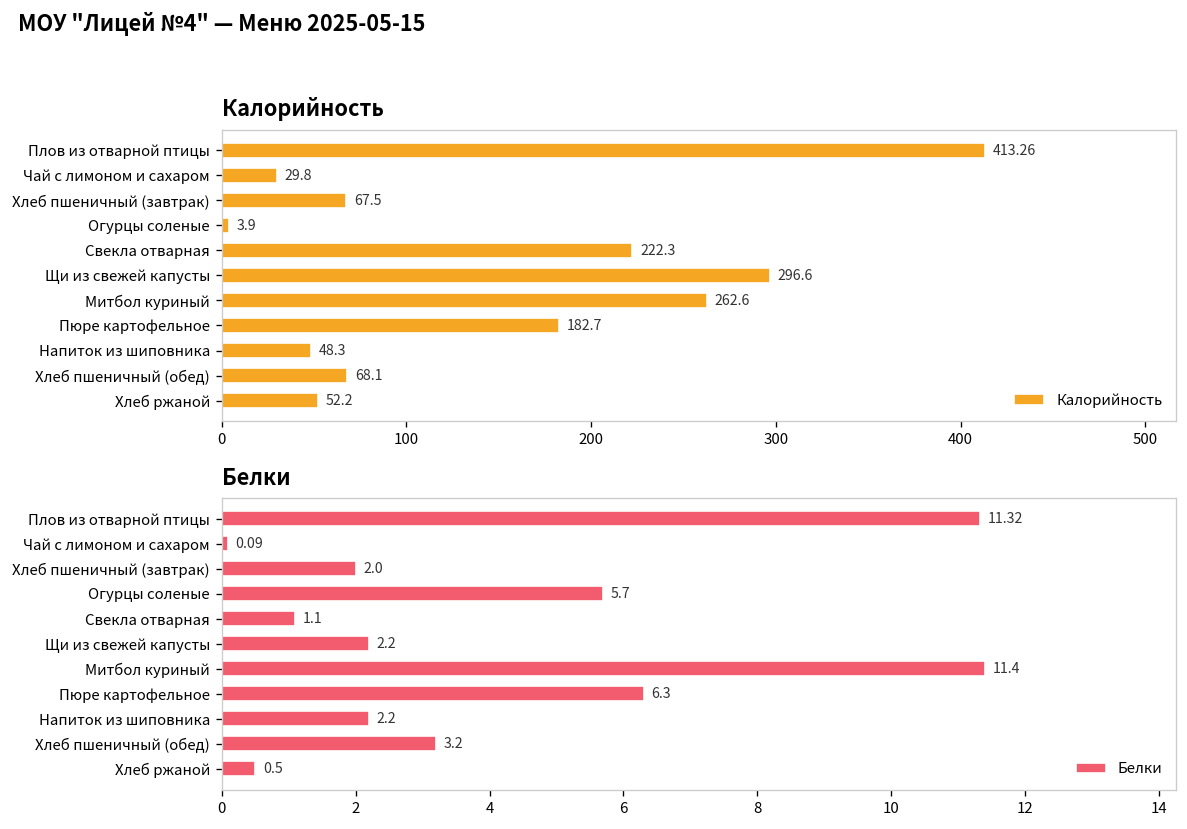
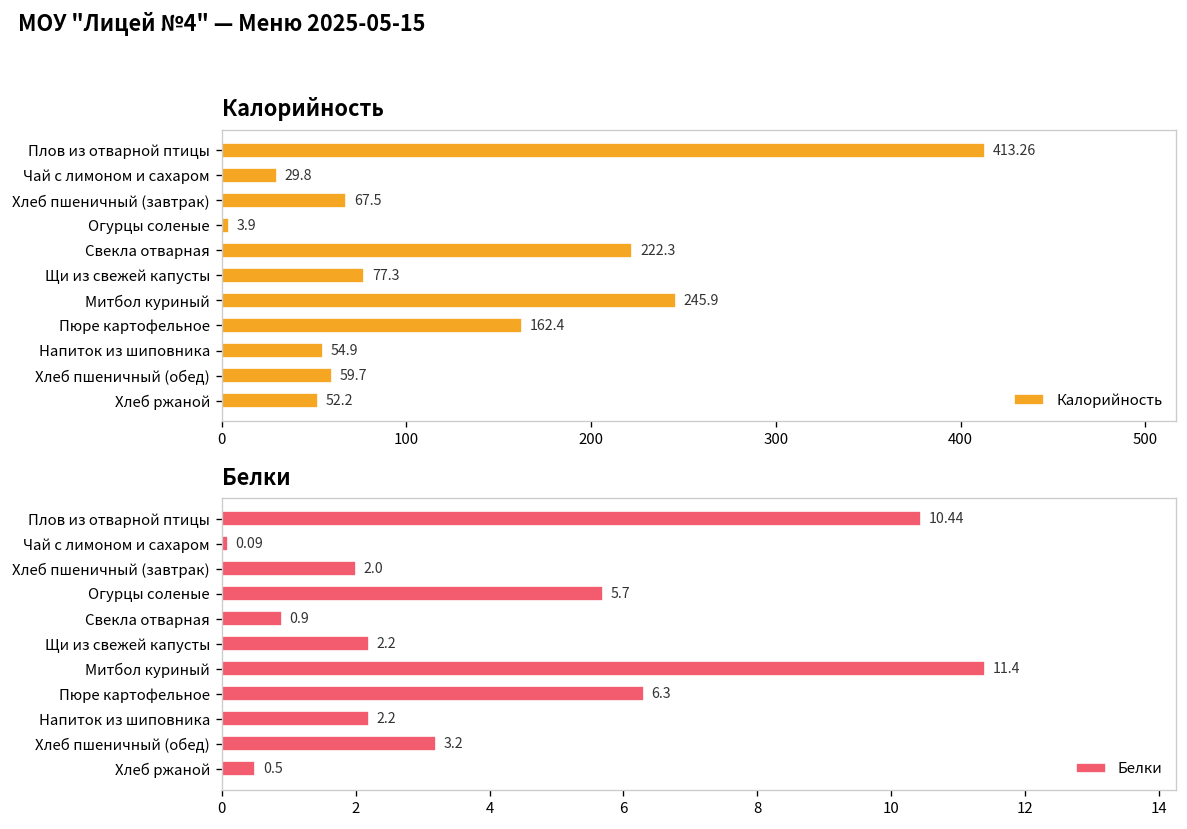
Калорийность, Щи из свежей капусты: 296.6 -> 77.3
Калорийность, Митбол куриный: 262.6 -> 245.9
Калорийность, Пюре картофельное: 182.7 -> 162.4
Калорийность, Напиток из шиповника: 48.3 -> 54.9
Калорийность, Хлеб пшеничный (обед): 68.1 -> 59.7
Белки, Плов из отварной птицы: 11.32 -> 10.44
Белки, Свекла отварная: 1.1 -> 0.9
